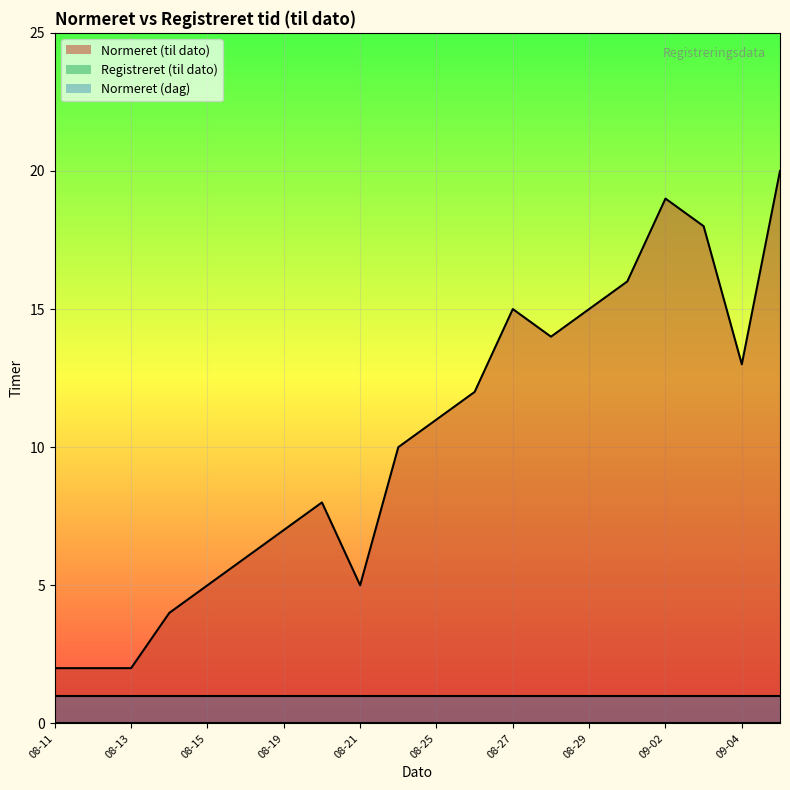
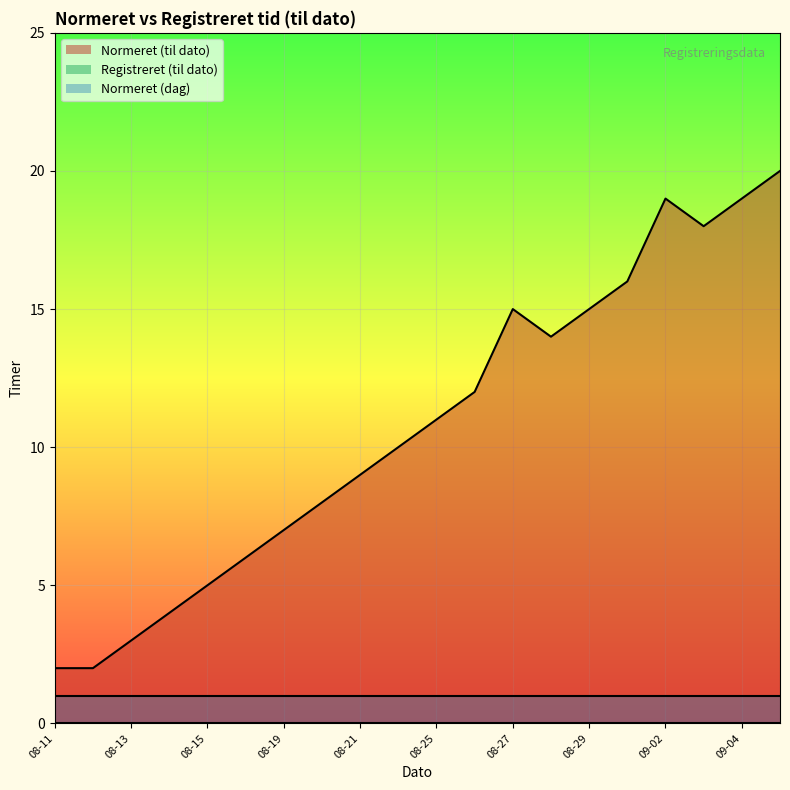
Normeret (til dato), 08-13: 2 -> 3
Normeret (til dato), 08-21: 5 -> 9
Normeret (til dato), 09-04: 13 -> 19
